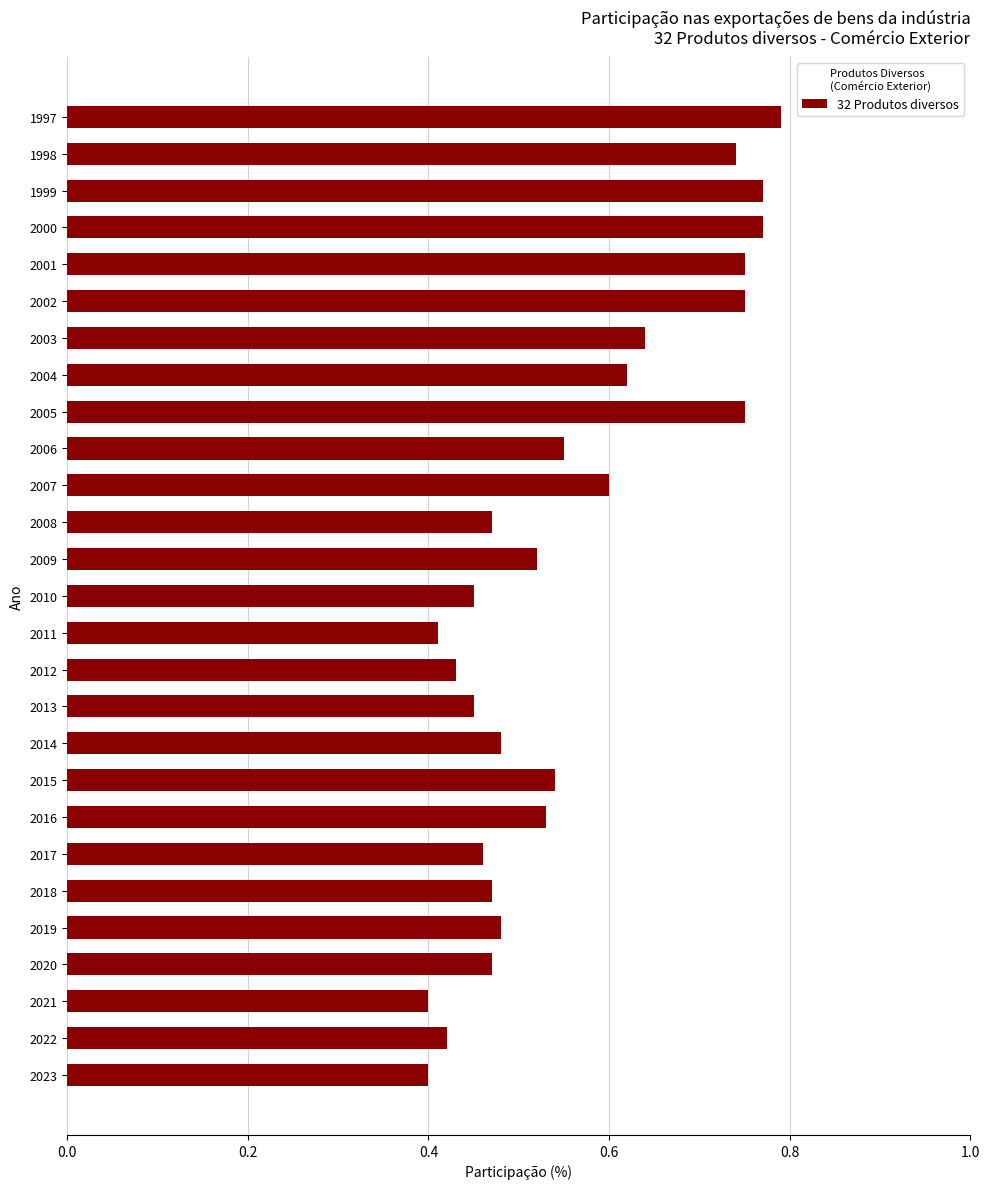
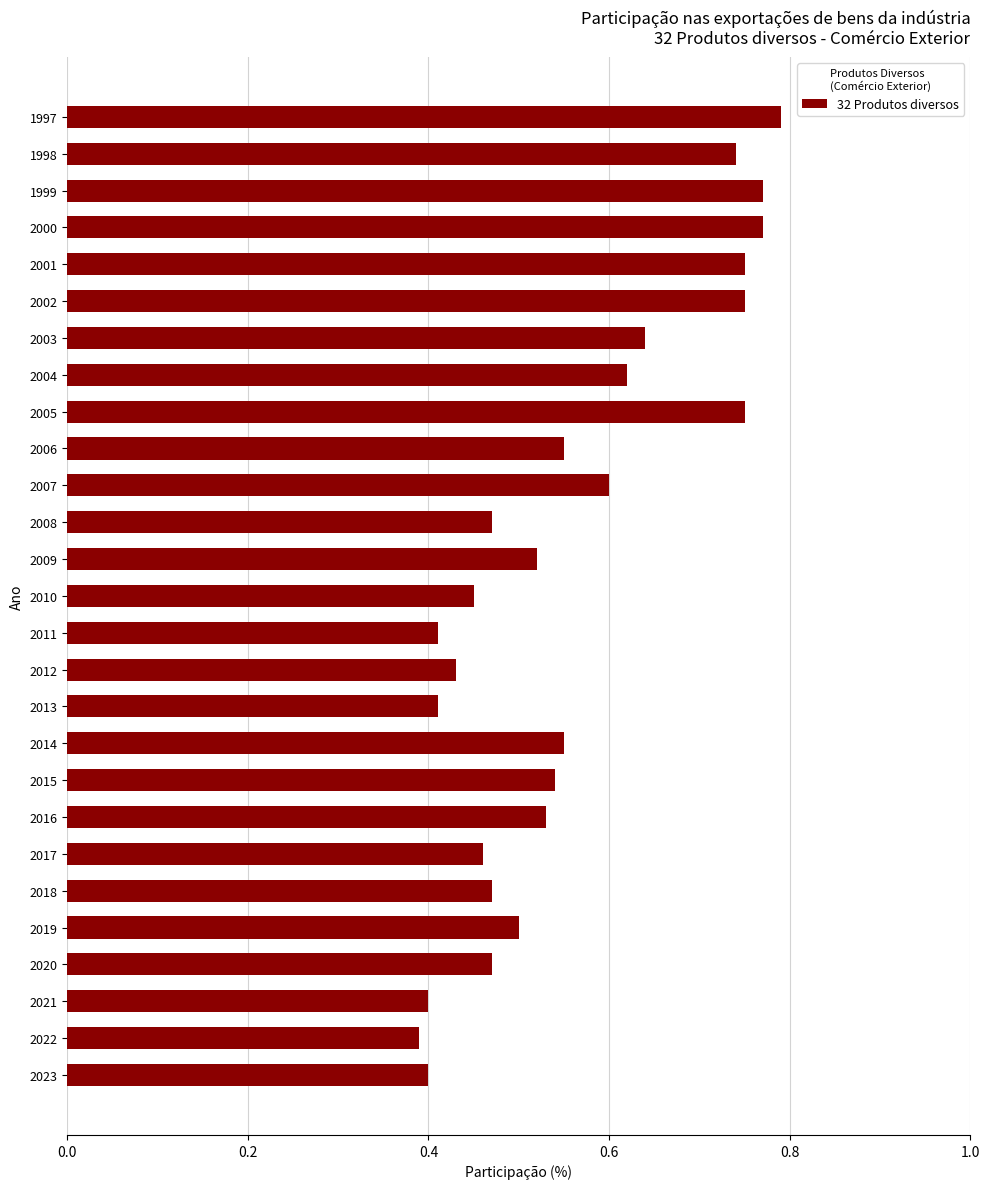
2013: 0.45 -> 0.41
2014: 0.48 -> 0.55
2019: 0.48 -> 0.50
2022: 0.42 -> 0.39
